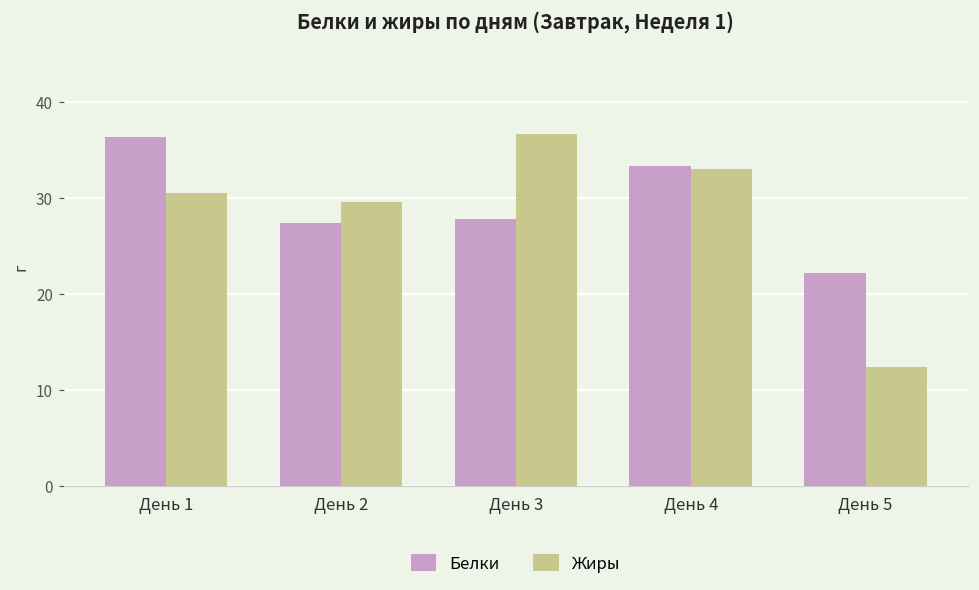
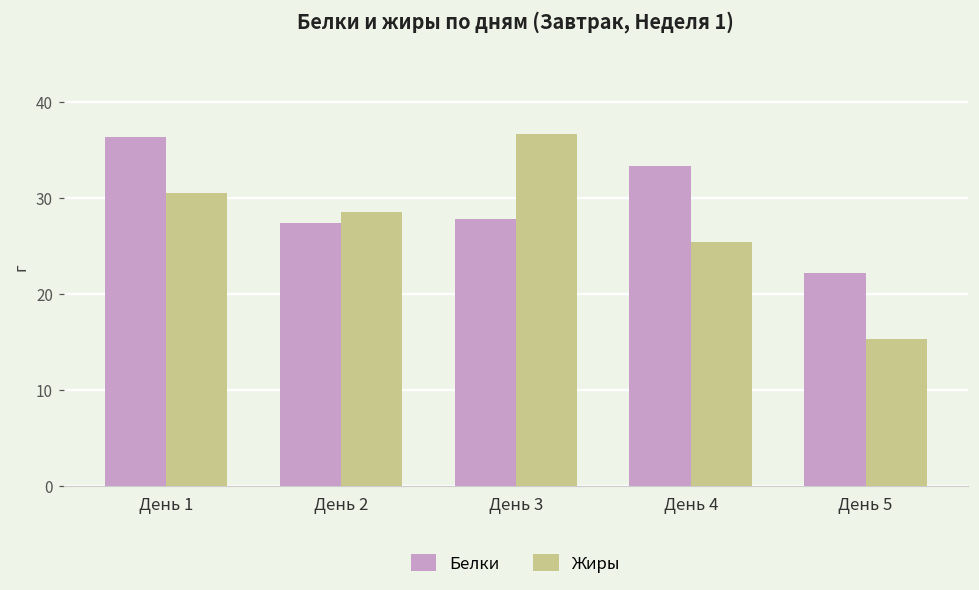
Жиры, День 2: 30 -> 29
Жиры, День 4: 33 -> 25
Жиры, День 5: 12 -> 15
